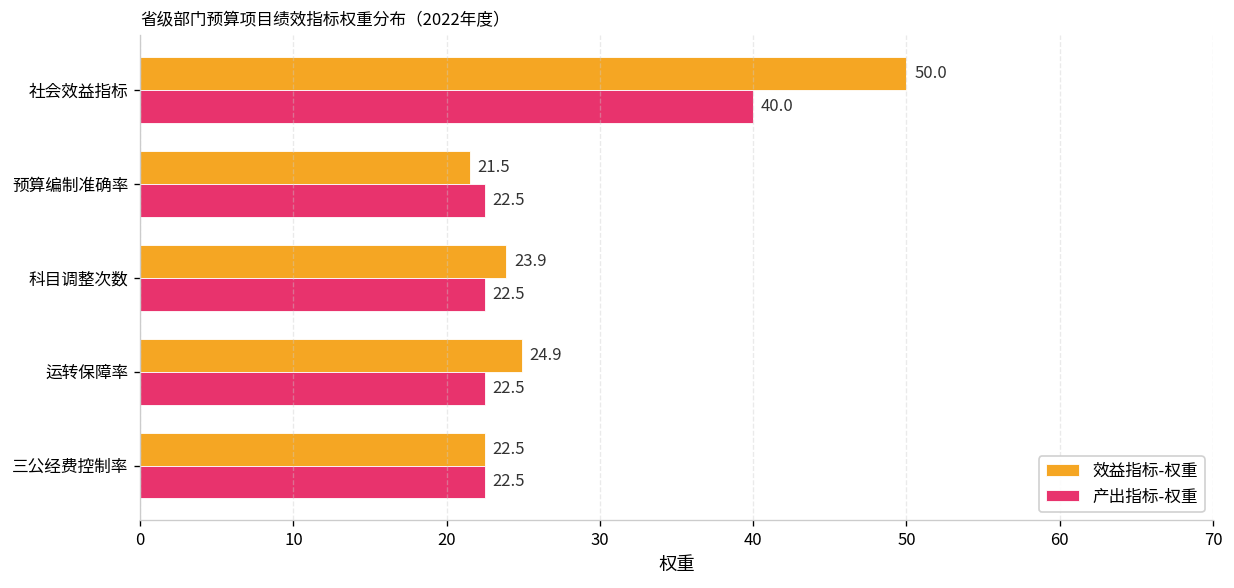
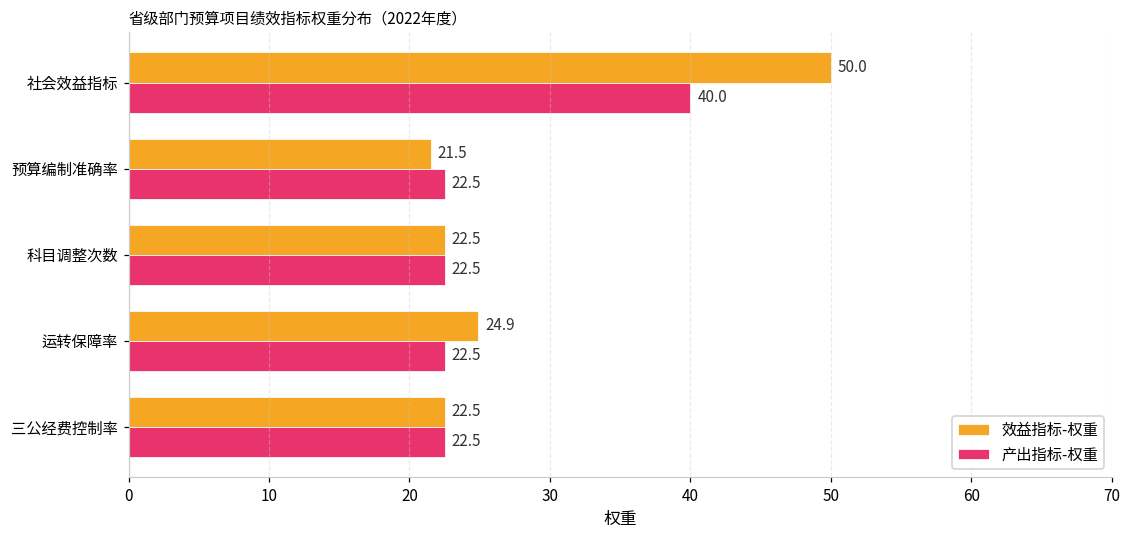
效益指标-权重, 科目调整次数: 23.9 -> 22.5
